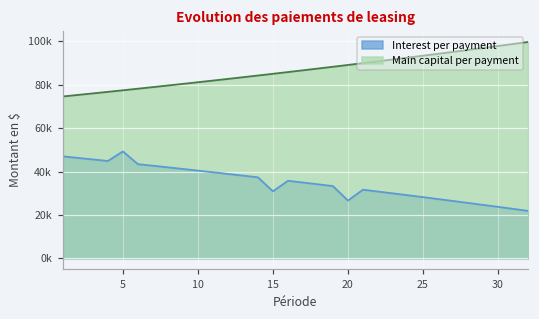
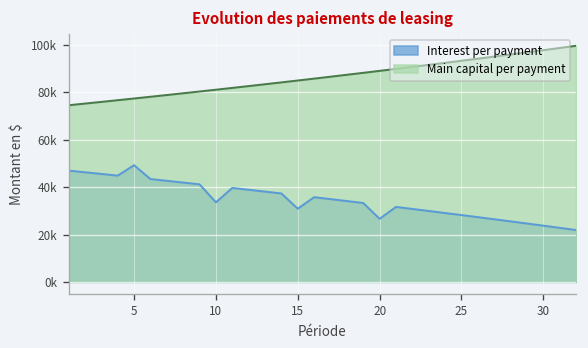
Interest per payment, 10: 40000 -> 34000
